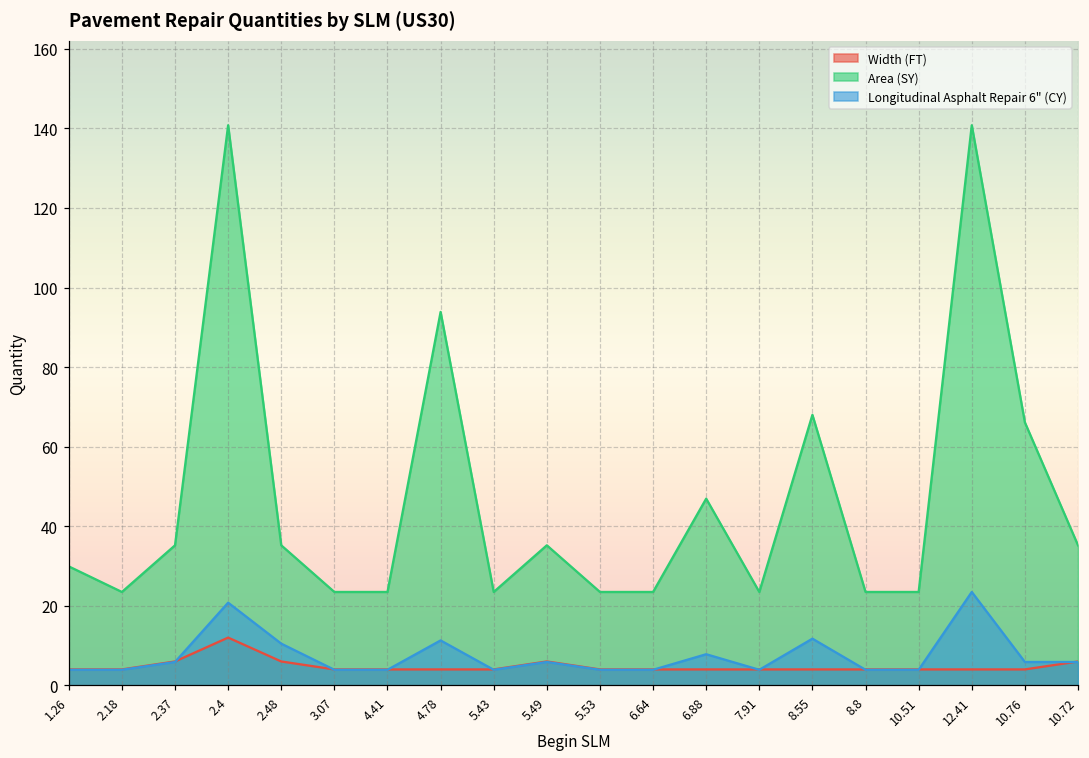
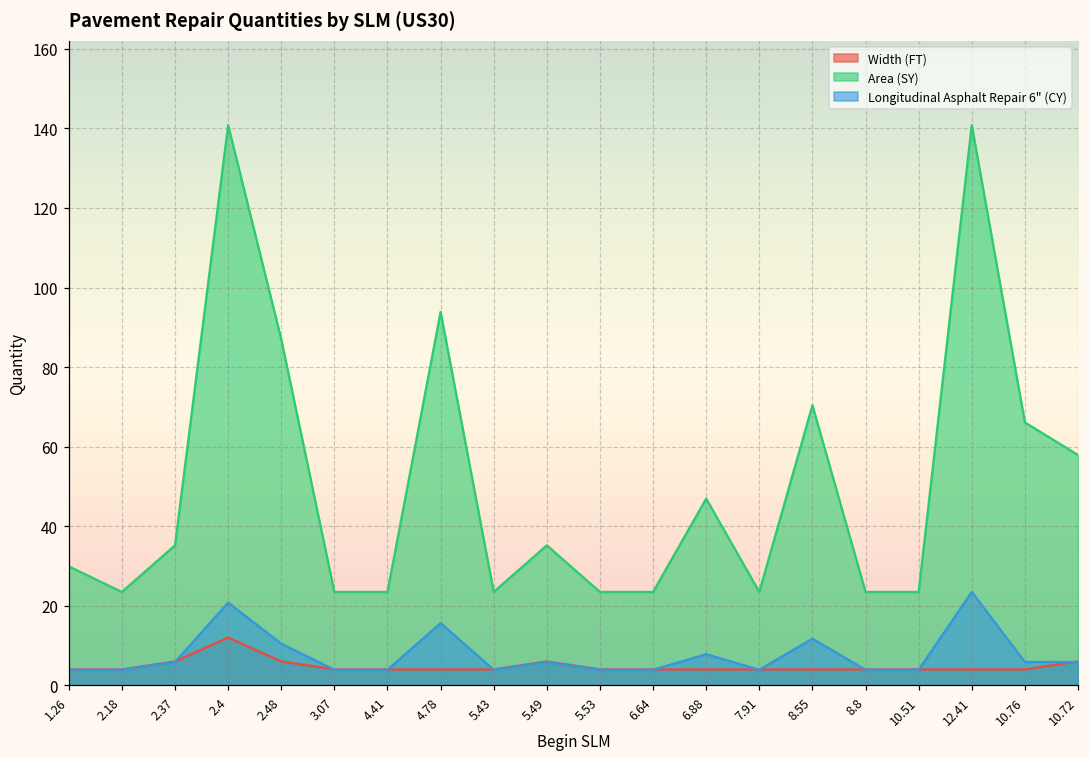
Area (SY), 2.48: 35 -> 87
Longitudinal Asphalt Repair 6" (CY), 4.78: 11 -> 16
Area (SY), 8.55: 68 -> 70
Area (SY), 10.72: 35 -> 58
